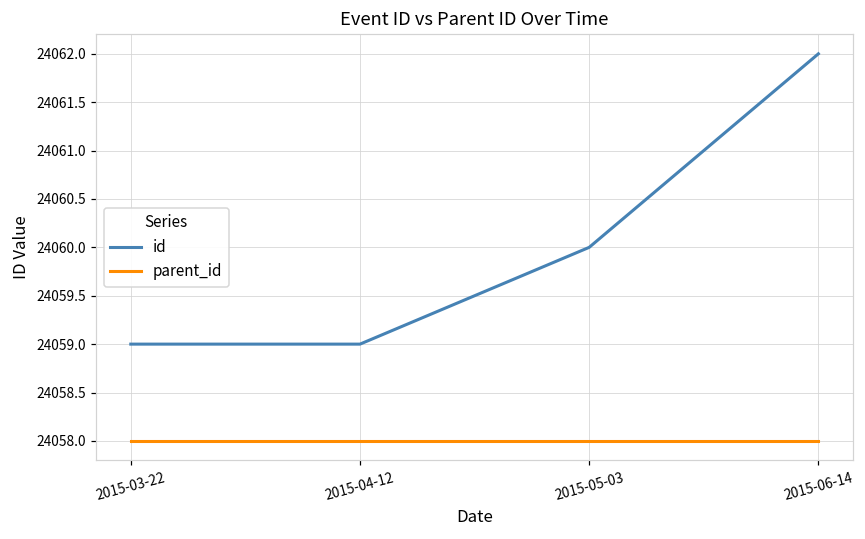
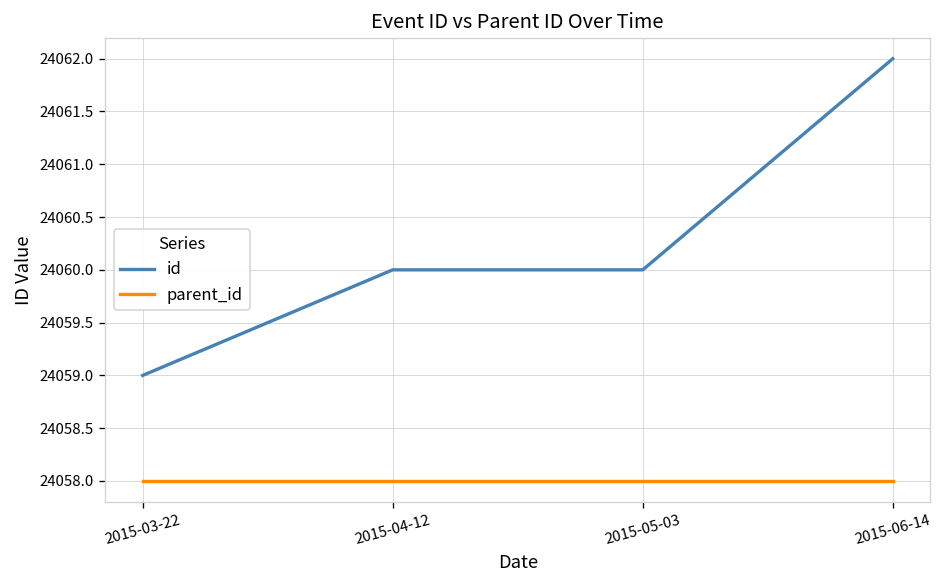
id, 2015-04-12: 24059 -> 24060
